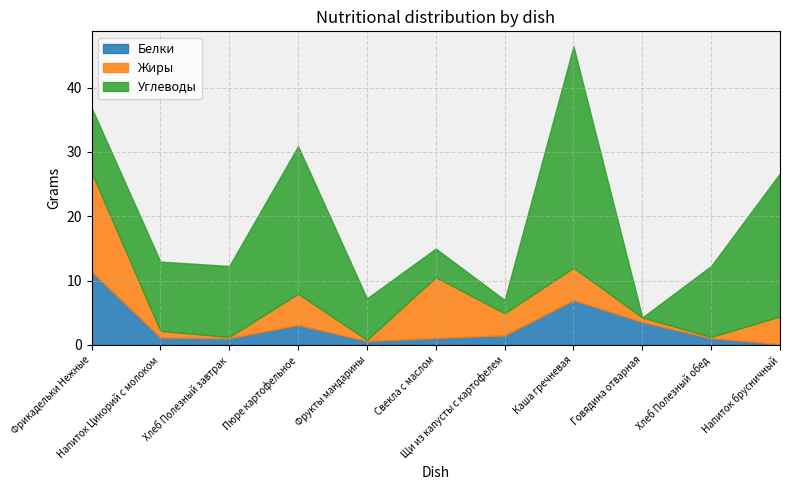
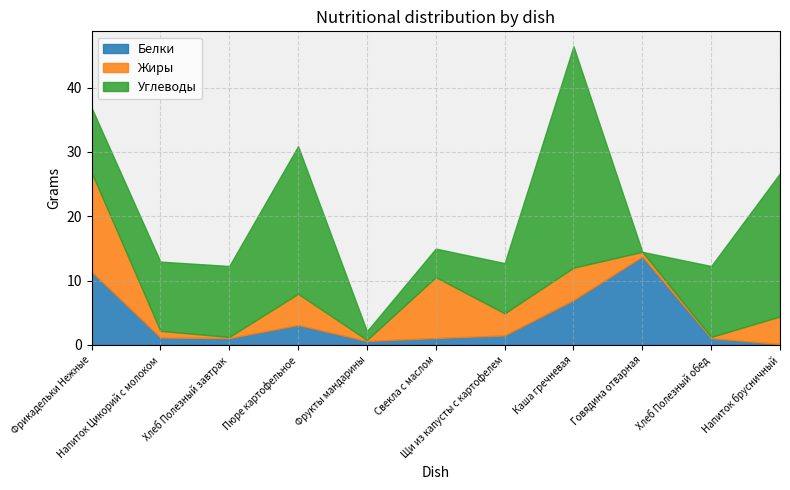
Углеводы, Фрукты мандарины: 6 -> 1
Углеводы, Щи из капусты с картофелем: 2 -> 8
Белки, Говядина отварная: 4 -> 14
